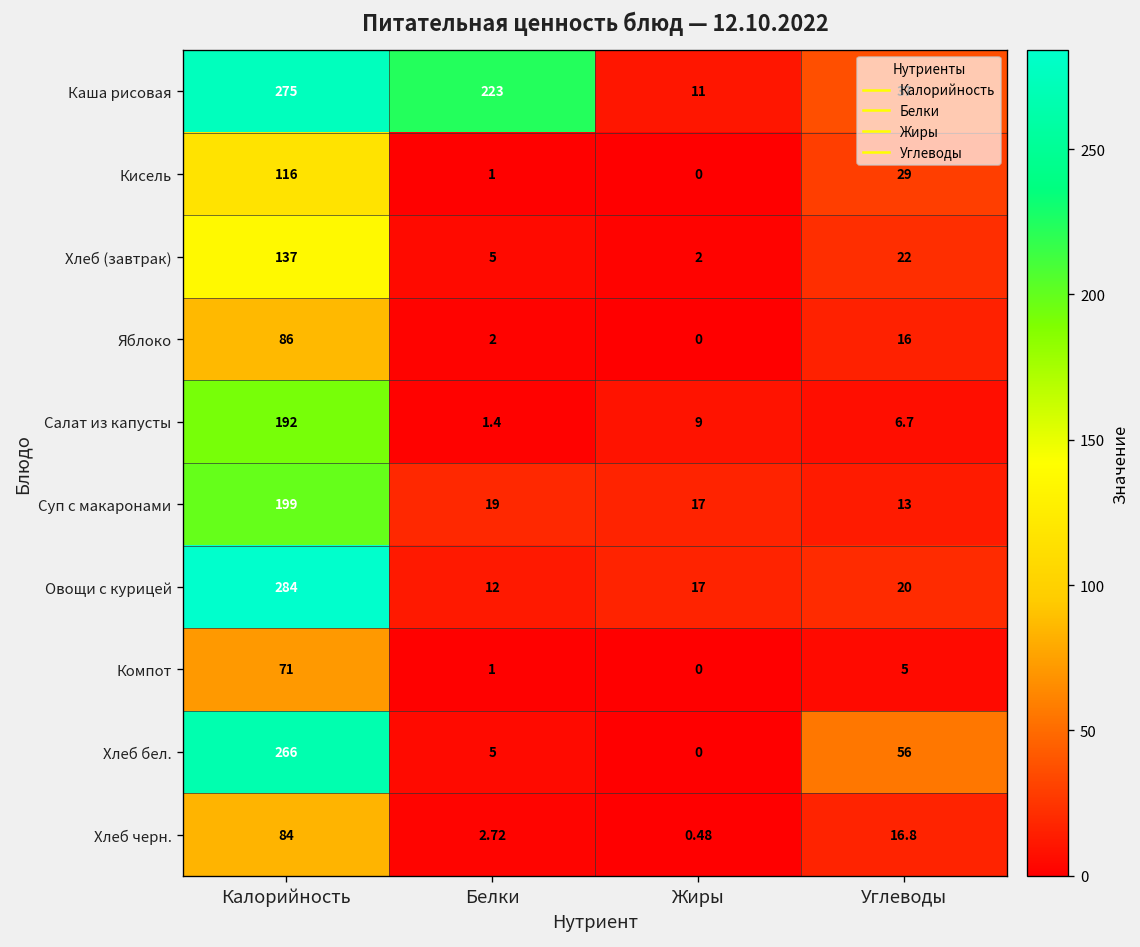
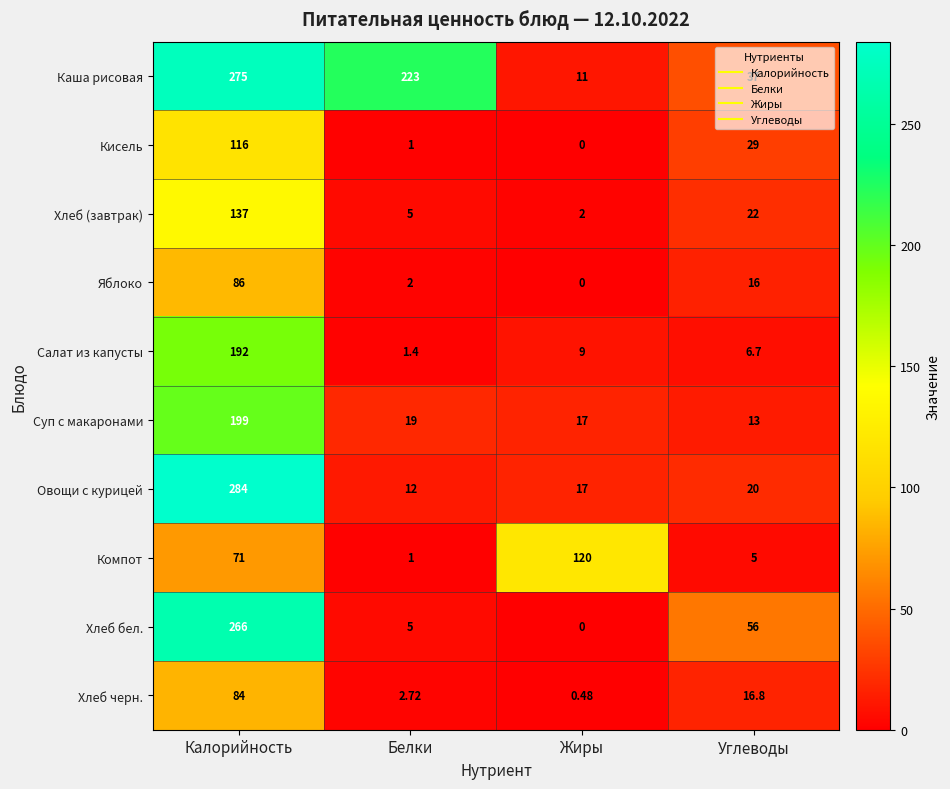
Компот, Жиры: 0 -> 120
